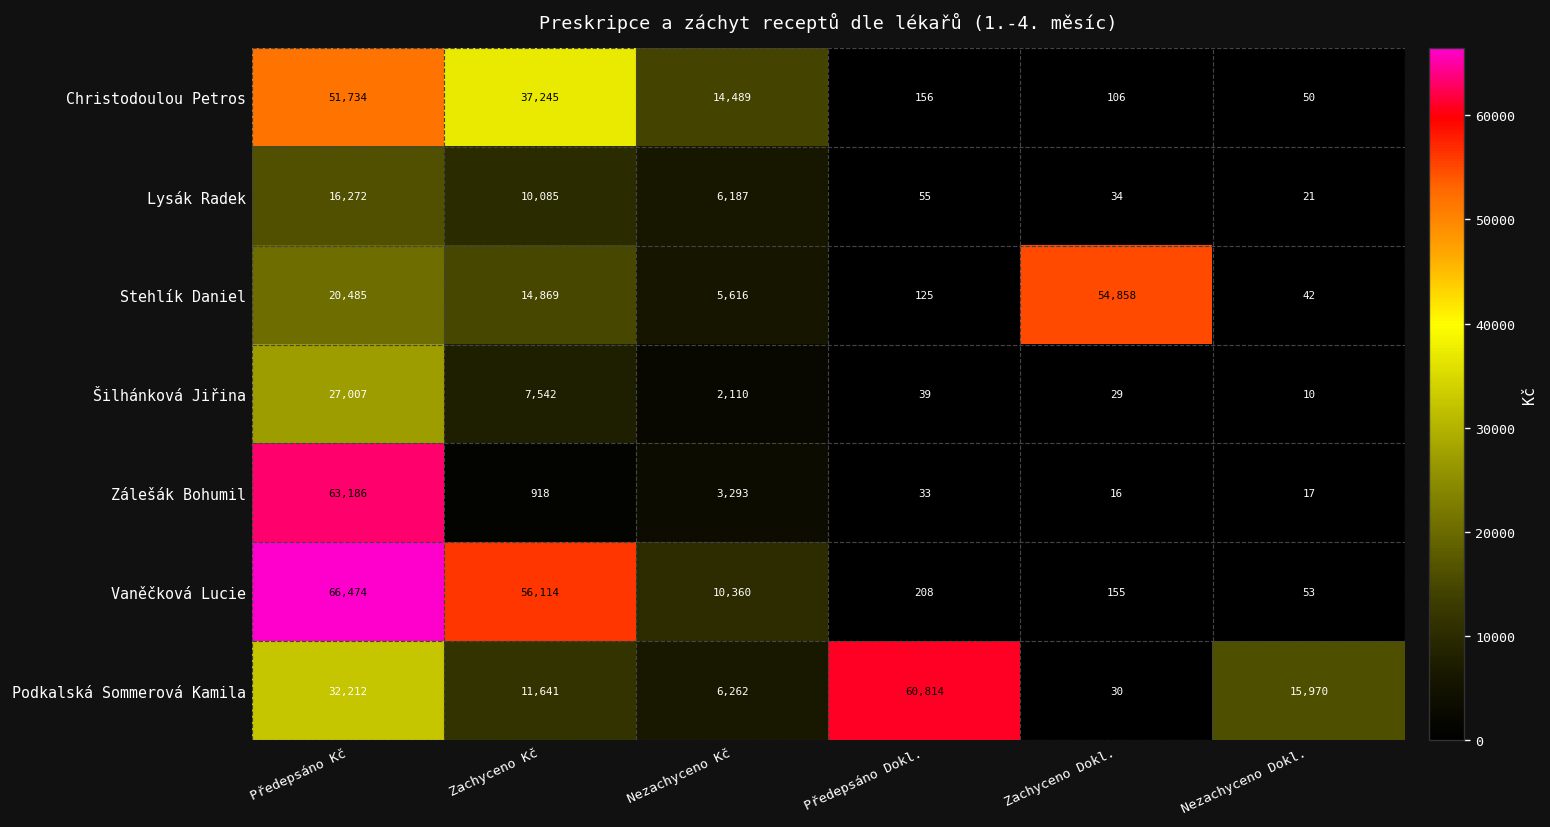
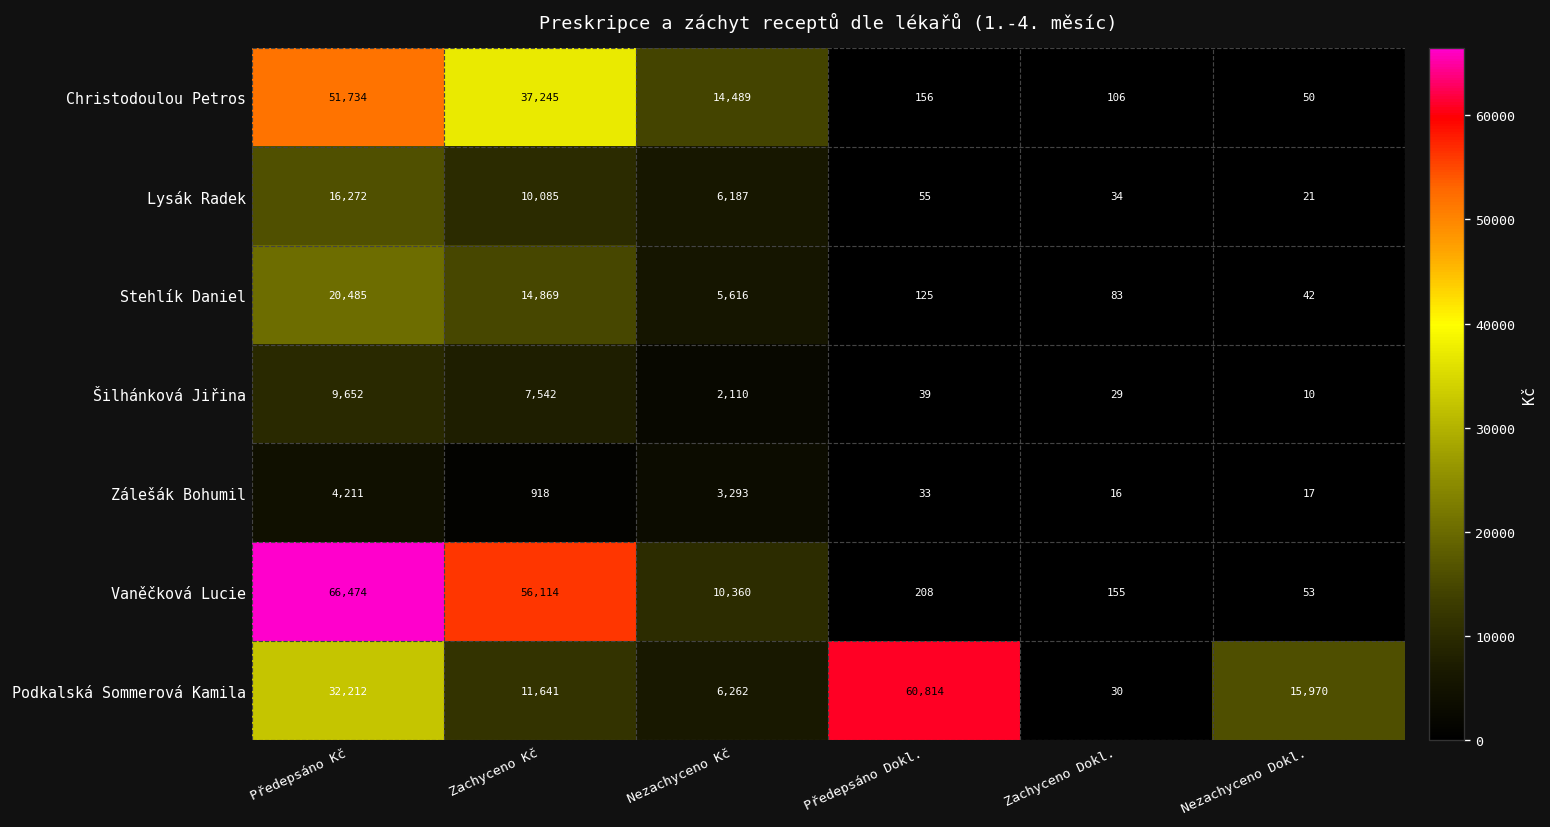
Stehlík Daniel, Zachyceno Dokl.: 54,858 -> 83
Šilhánková Jiřina, Předepsáno Kč: 27,007 -> 9,652
Zálešák Bohumil, Předepsáno Kč: 63,186 -> 4,211
